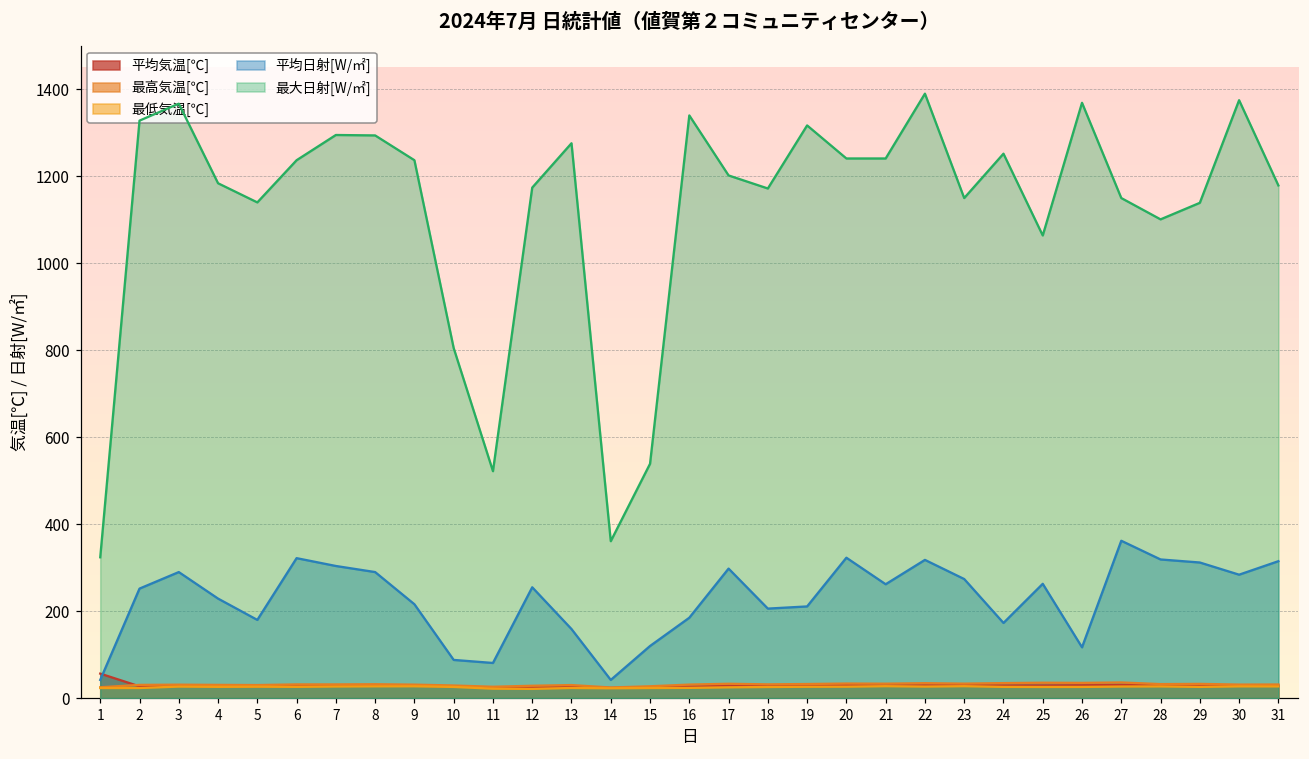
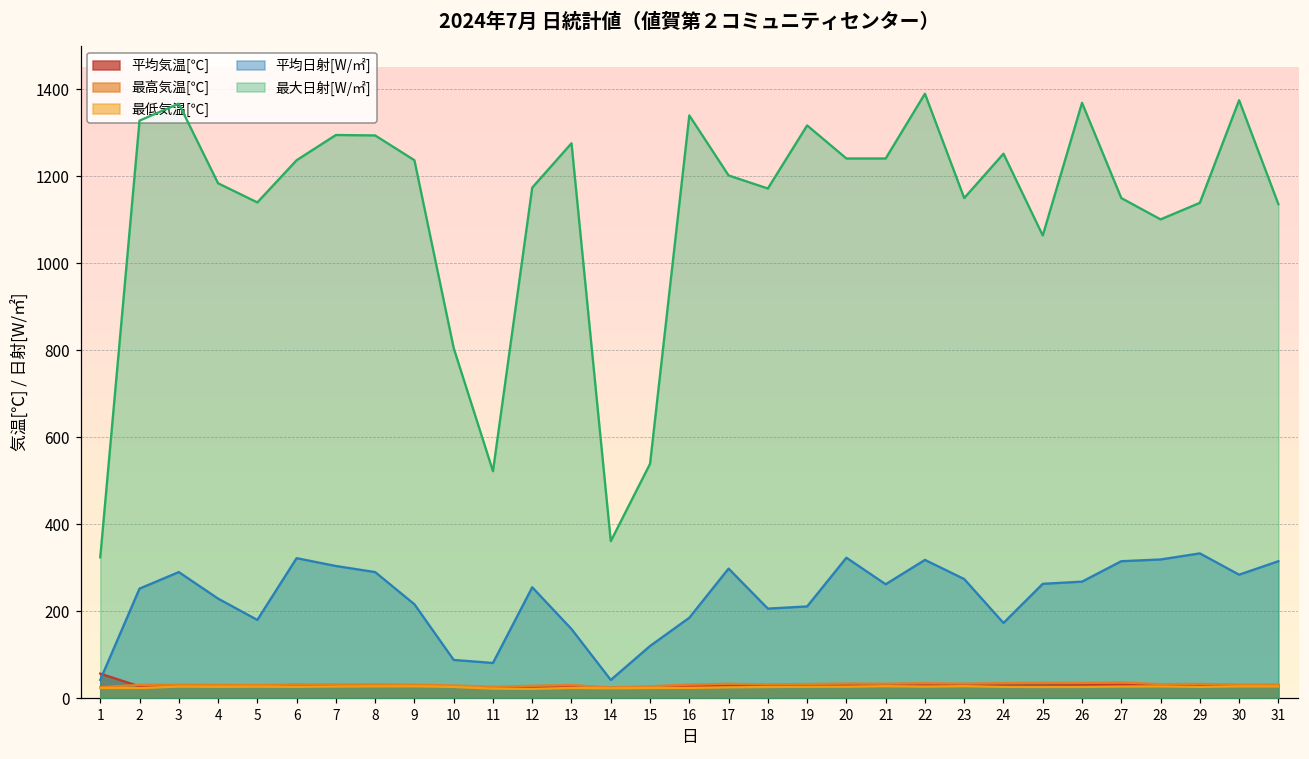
平均日射[W/㎡], 26: 120 -> 270
平均日射[W/㎡], 27: 360 -> 320
平均日射[W/㎡], 29: 310 -> 330
最大日射[W/㎡], 31: 1180 -> 1140
